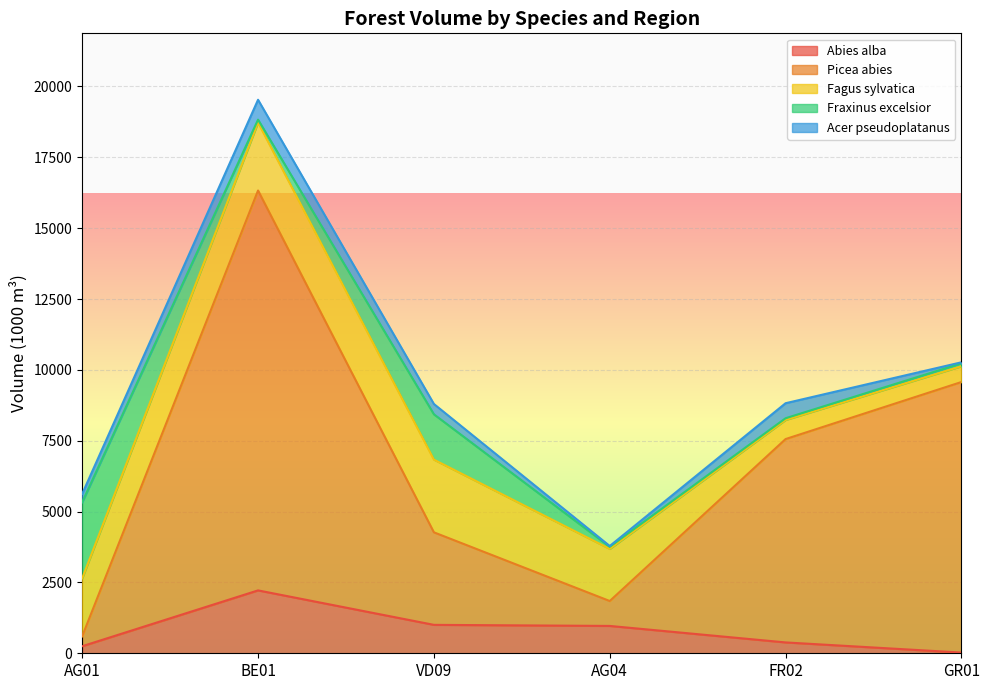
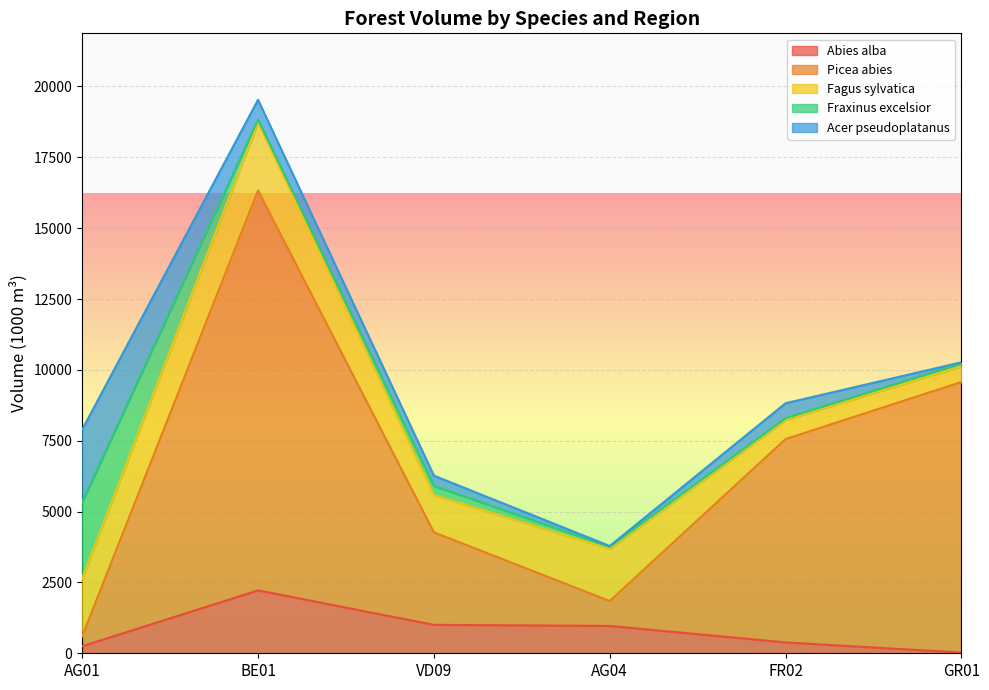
Acer pseudoplatanus, AG01: 300 -> 2600
Fagus sylvatica, VD09: 2600 -> 1300
Fraxinus excelsior, VD09: 1600 -> 300
